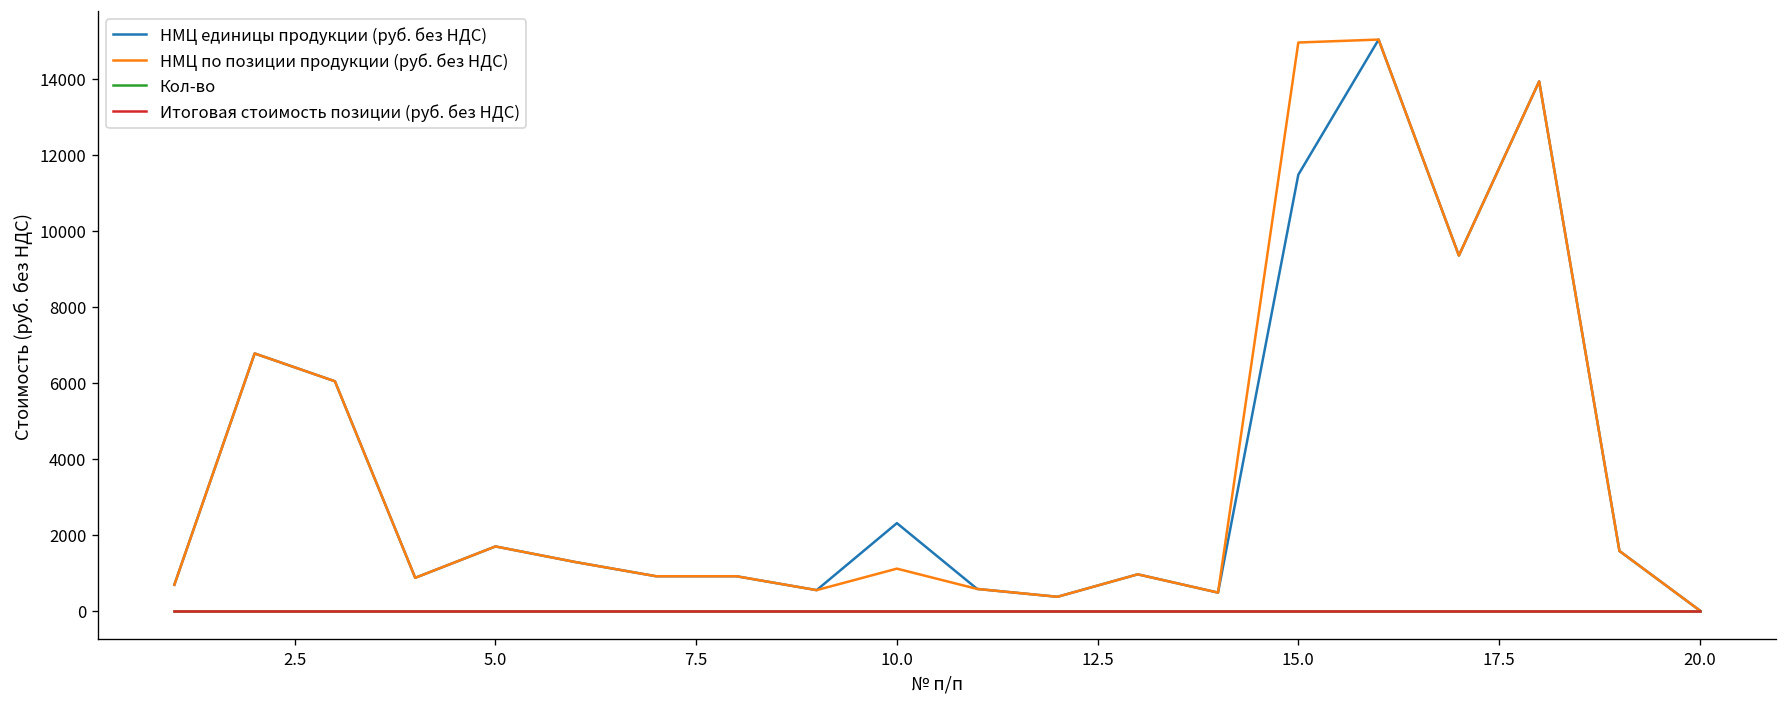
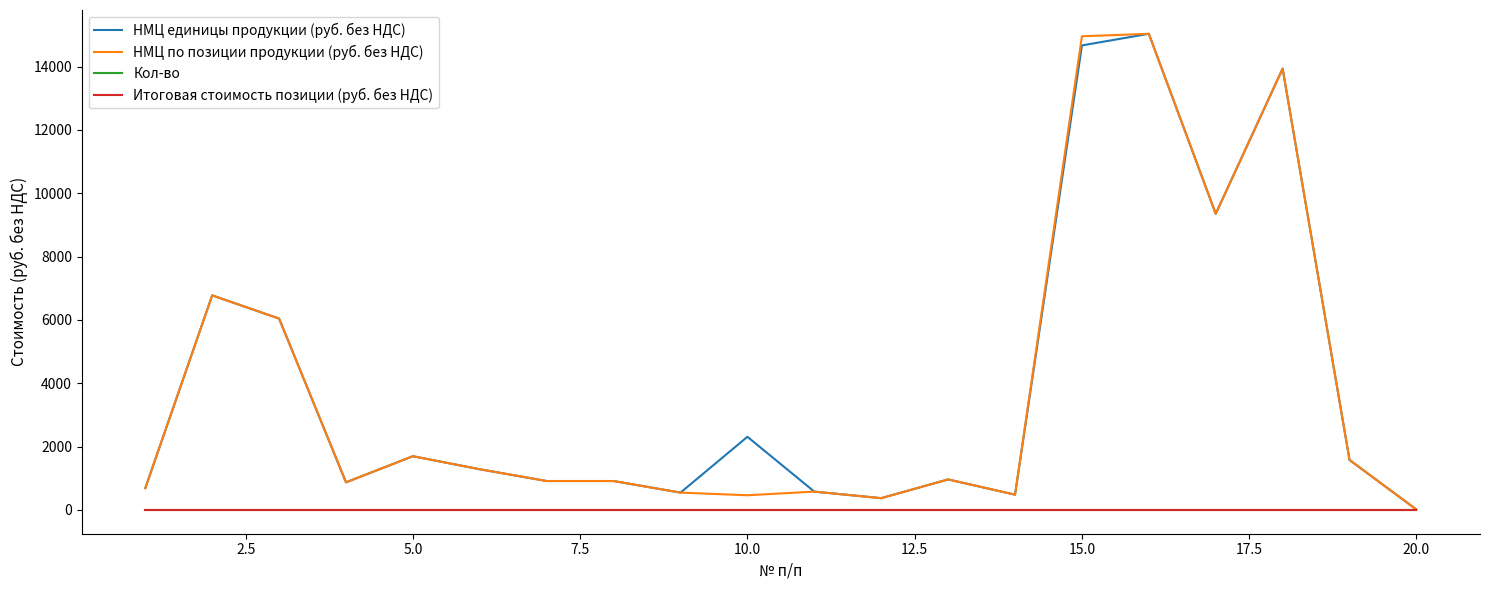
НМЦ по позиции продукции (руб. без НДС), 10.0: 1100 -> 500
НМЦ единицы продукции (руб. без НДС), 15.0: 11500 -> 14700
